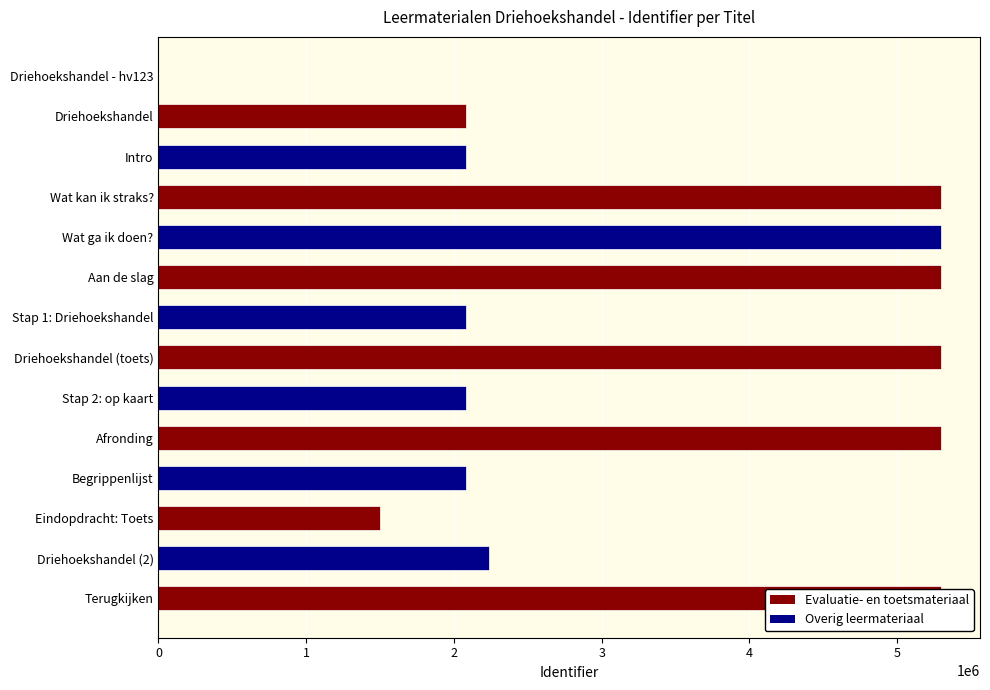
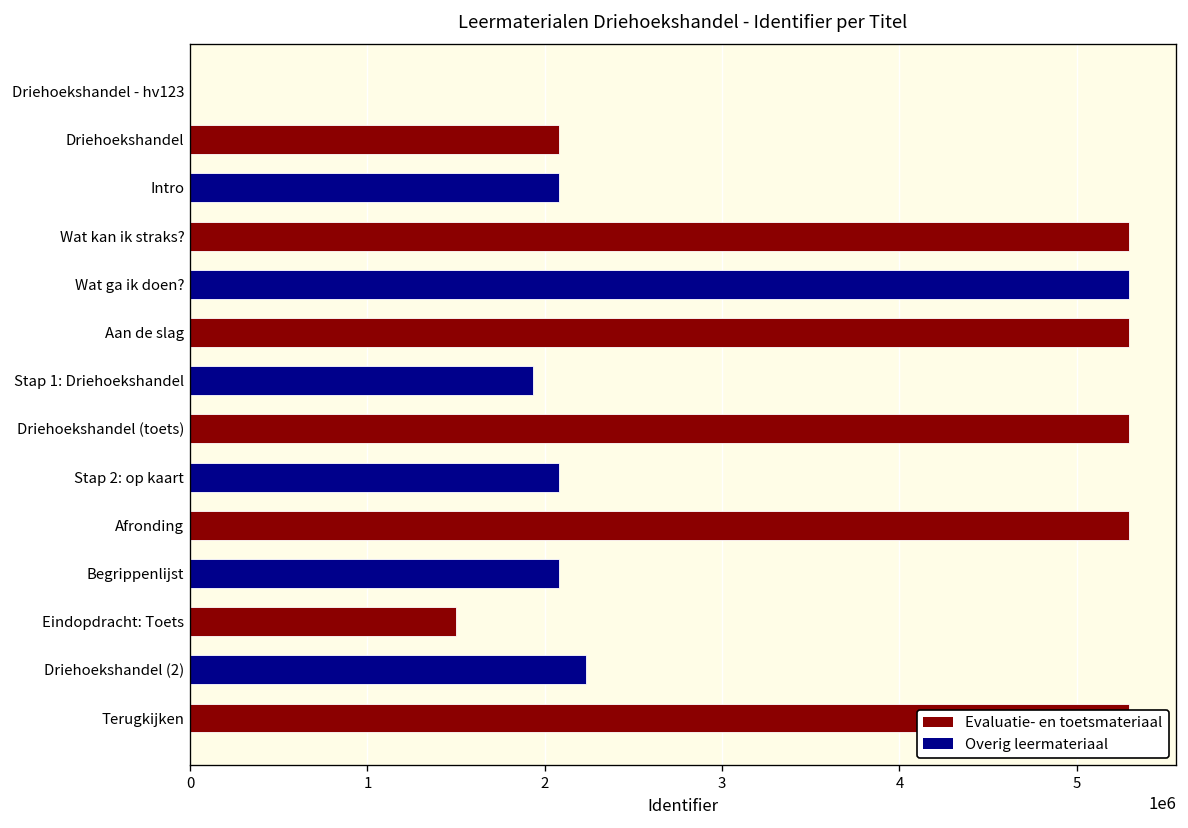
Stap 1: Driehoekshandel: 2080000 -> 1930000
